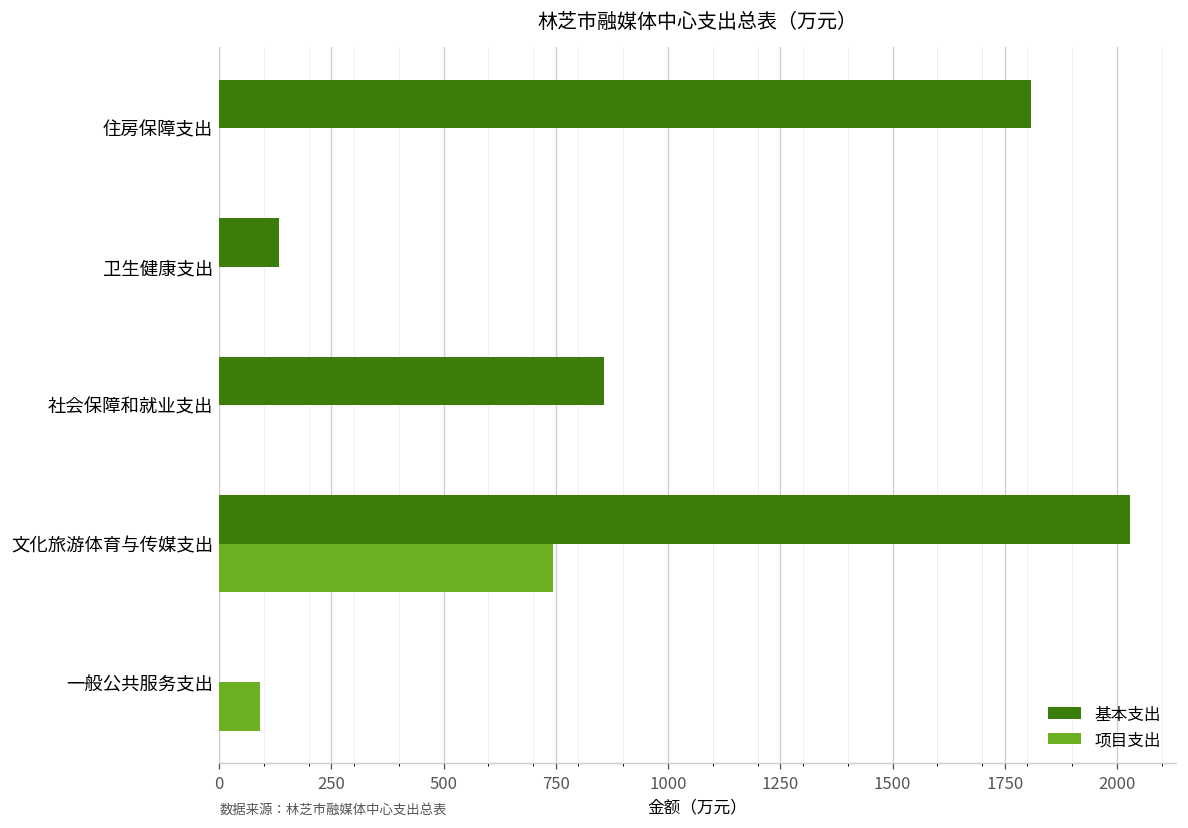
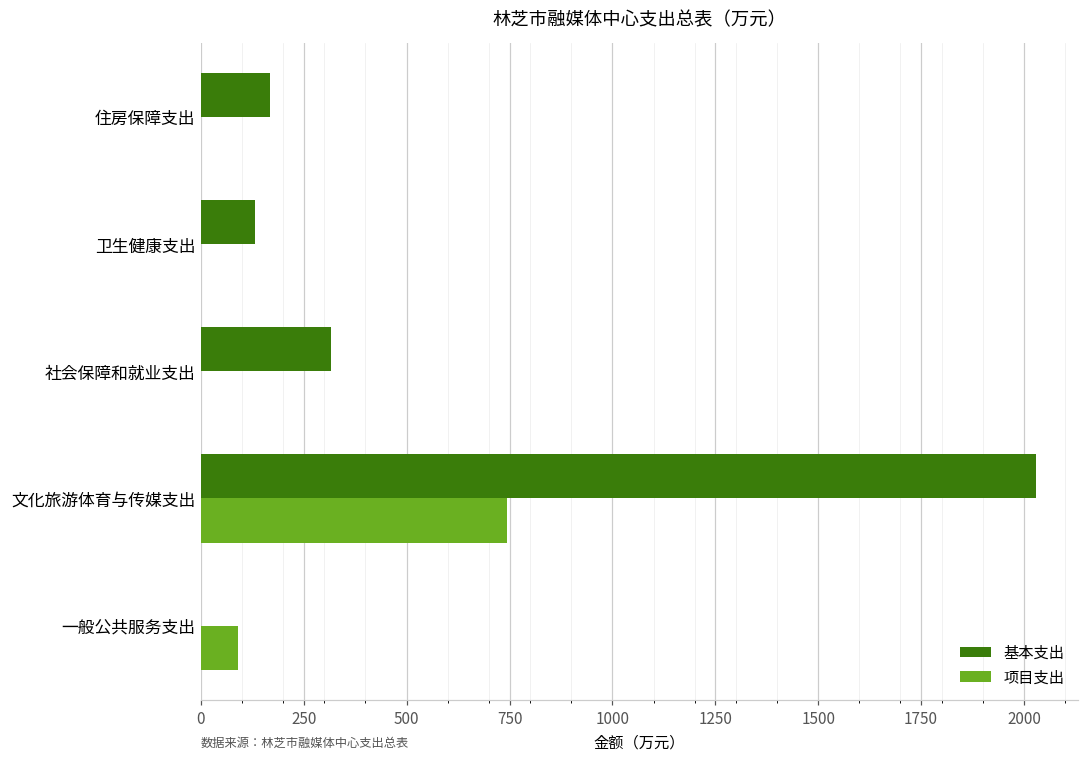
基本支出, 住房保障支出: 1810 -> 170
基本支出, 社会保障和就业支出: 860 -> 320
